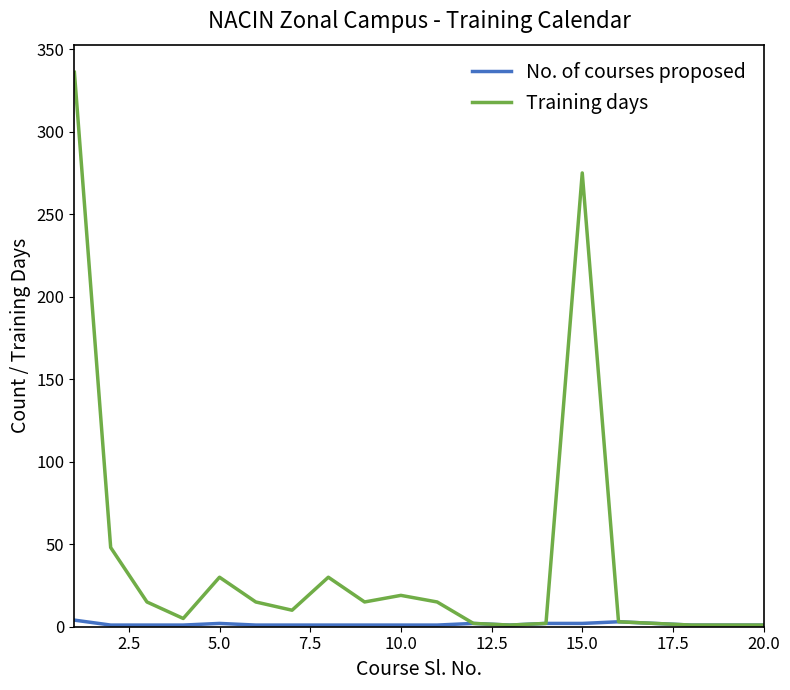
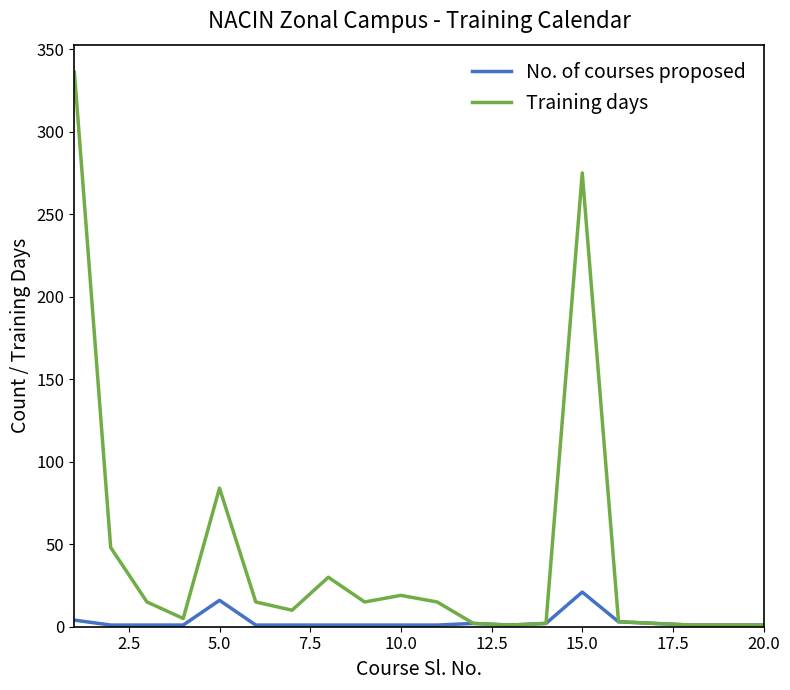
No. of courses proposed, 5.0: 2 -> 16
Training days, 5.0: 30 -> 84
No. of courses proposed, 15.0: 2 -> 21
